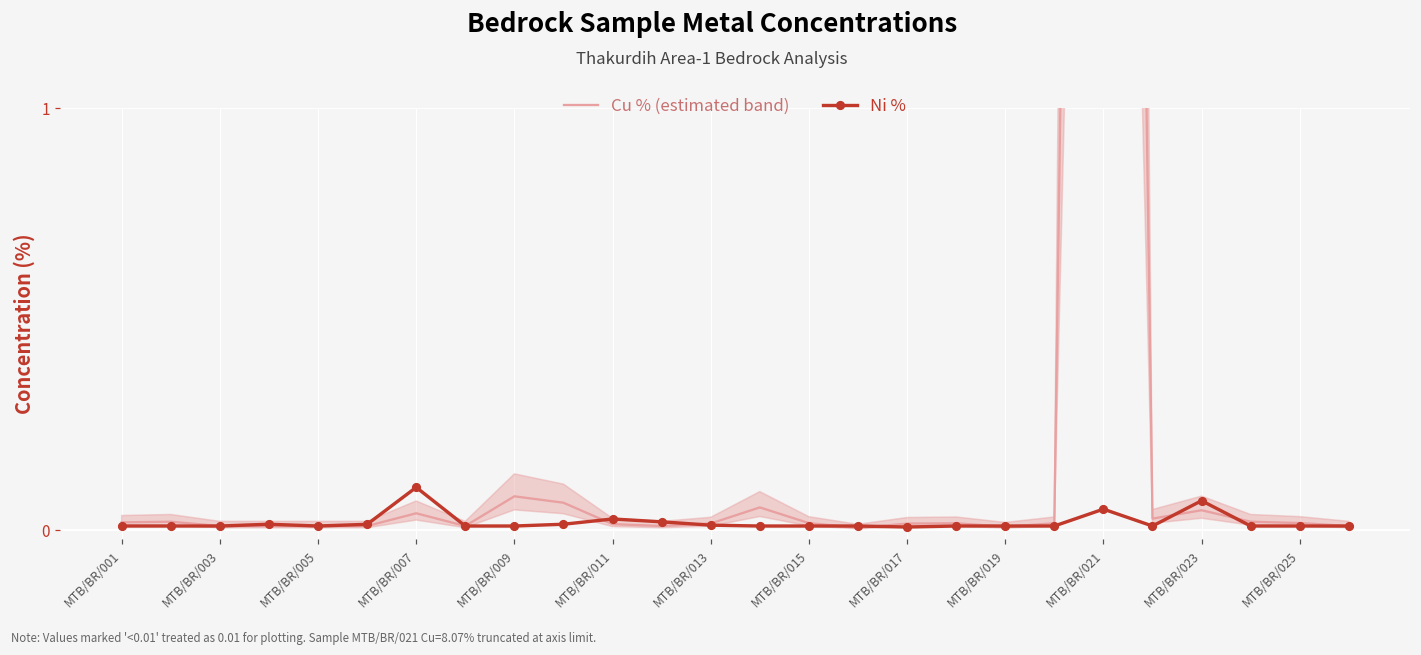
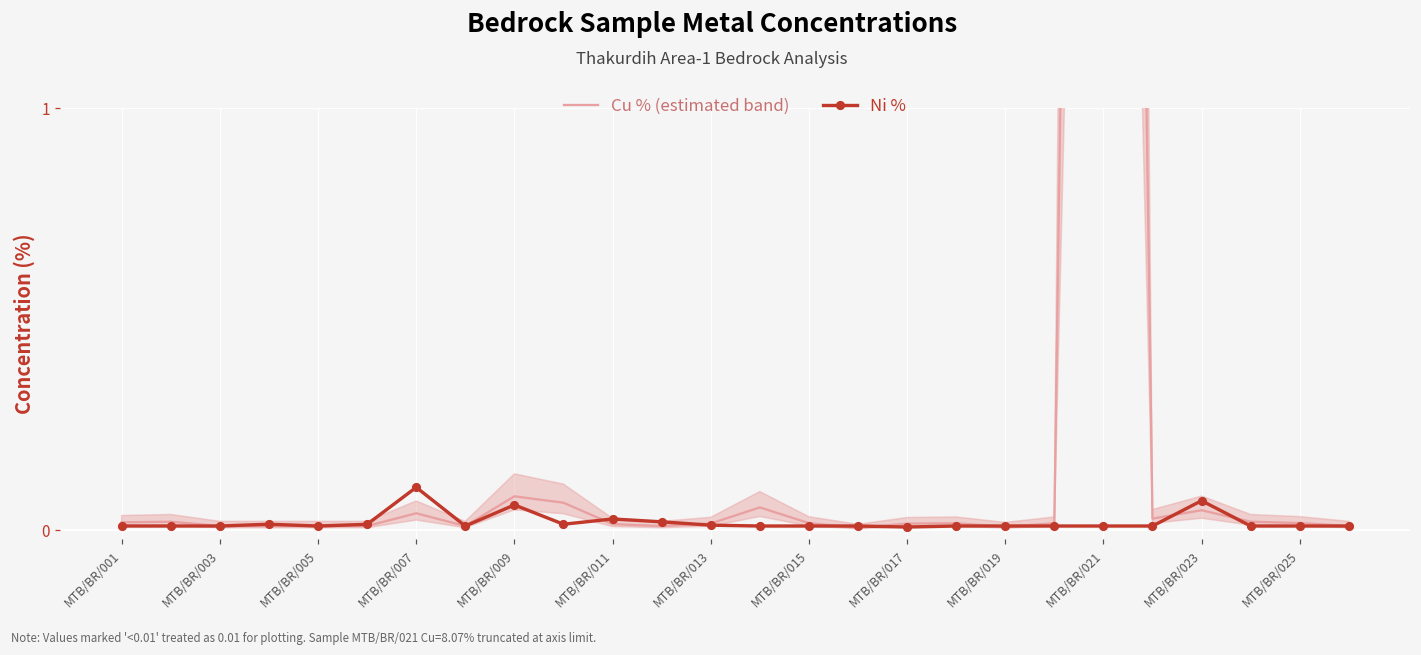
Ni %, MTB/BR/009: 0.01 -> 0.06
Ni %, MTB/BR/021: 0.05 -> 0.01
